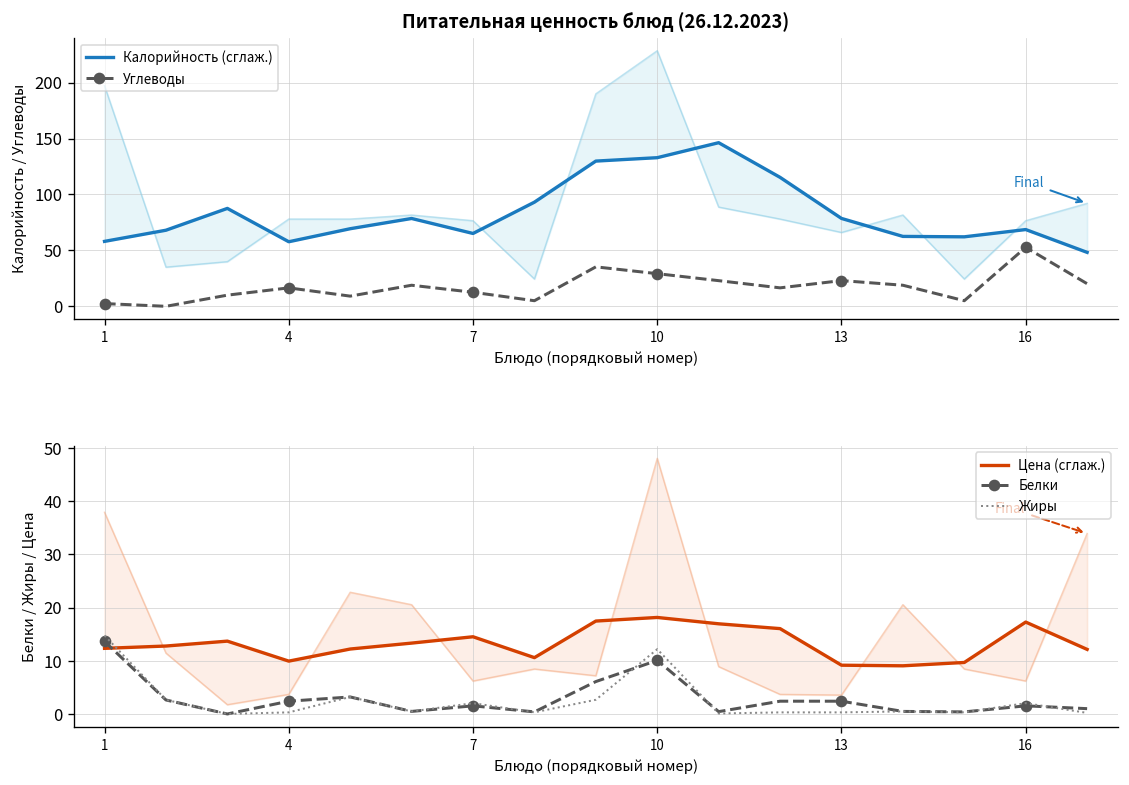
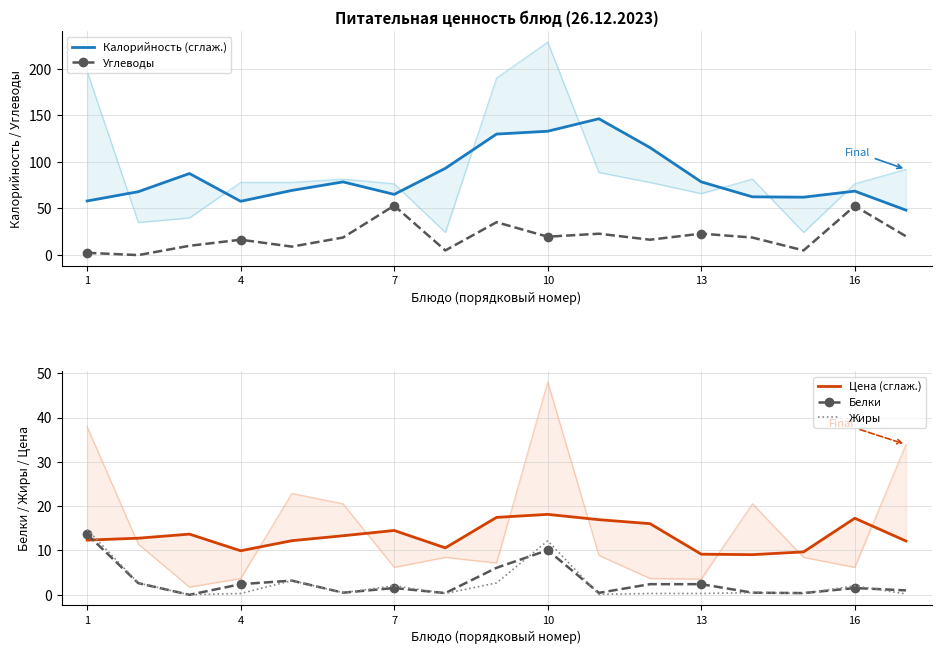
Питательная ценность блюд (26.12.2023), Углеводы, 7: 10 -> 50
Питательная ценность блюд (26.12.2023), Углеводы, 10: 30 -> 20
